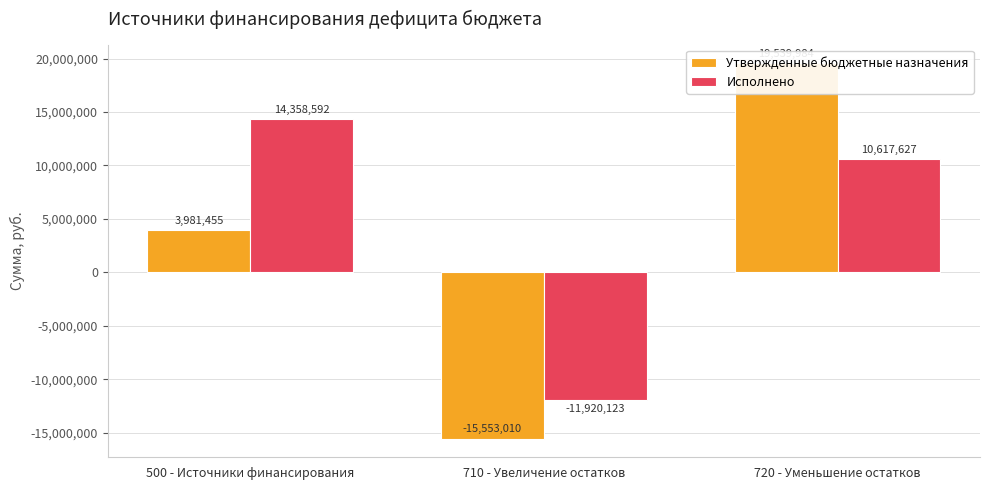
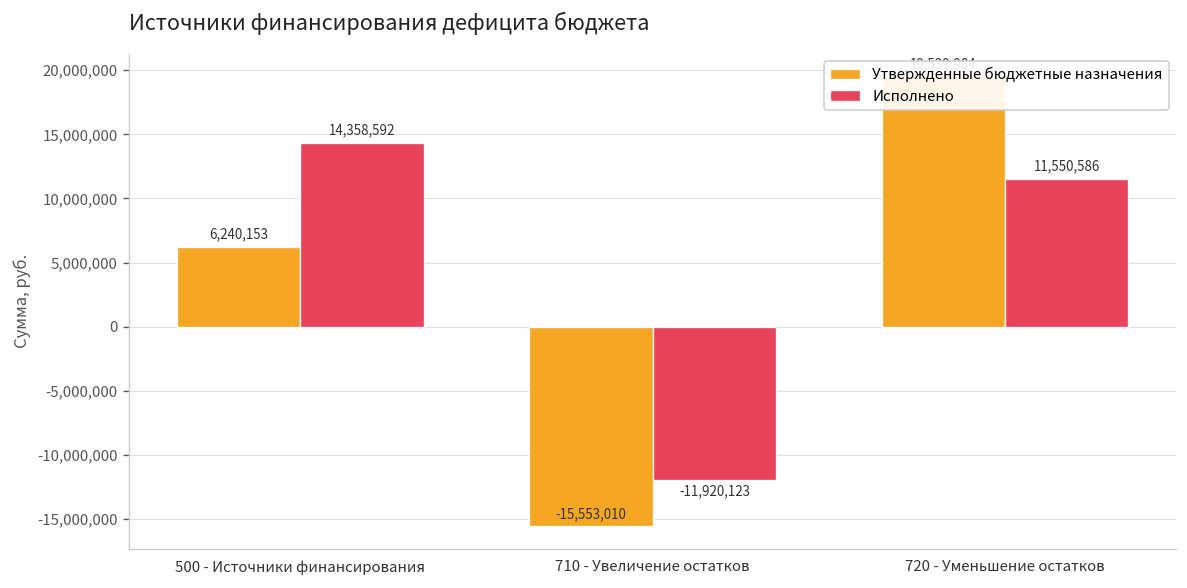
Утвержденные бюджетные назначения, 500 - Источники финансирования: 3,981,455 -> 6,240,153
Исполнено, 720 - Уменьшение остатков: 10,617,627 -> 11,550,586
